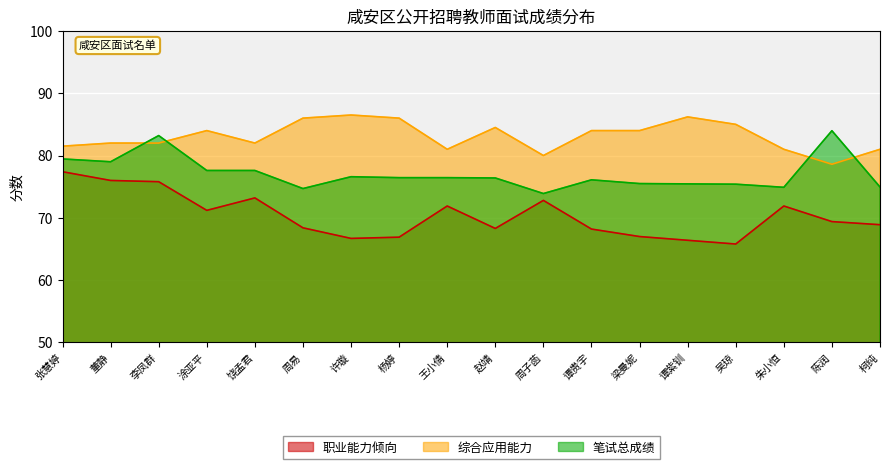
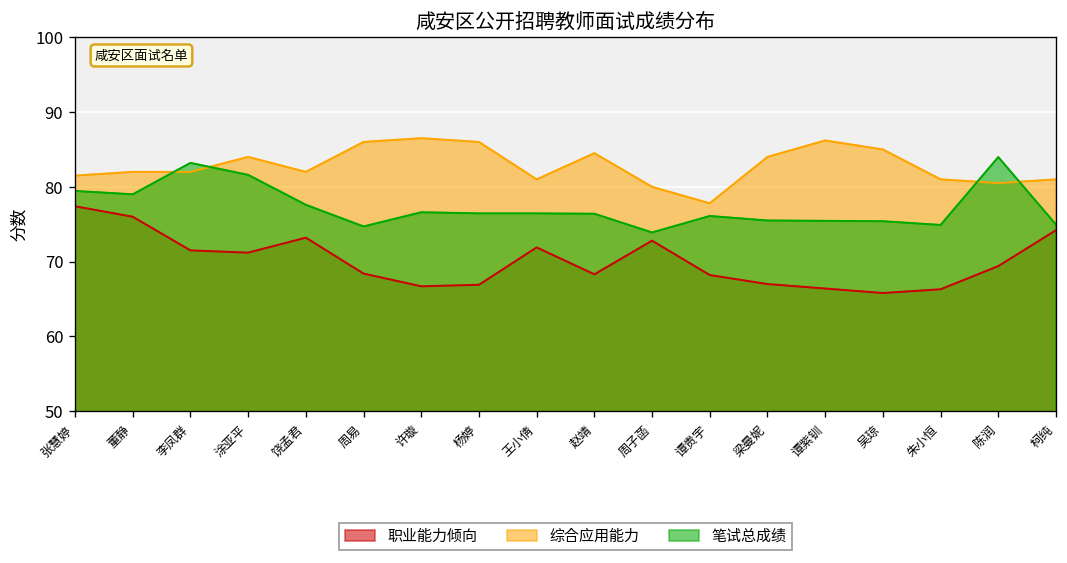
职业能力倾向, 李凤群: 76 -> 72
笔试总成绩, 涂亚平: 78 -> 82
综合应用能力, 谭贵宇: 84 -> 78
职业能力倾向, 朱小恒: 72 -> 66
综合应用能力, 陈润: 79 -> 81
职业能力倾向, 柯纯: 69 -> 74
